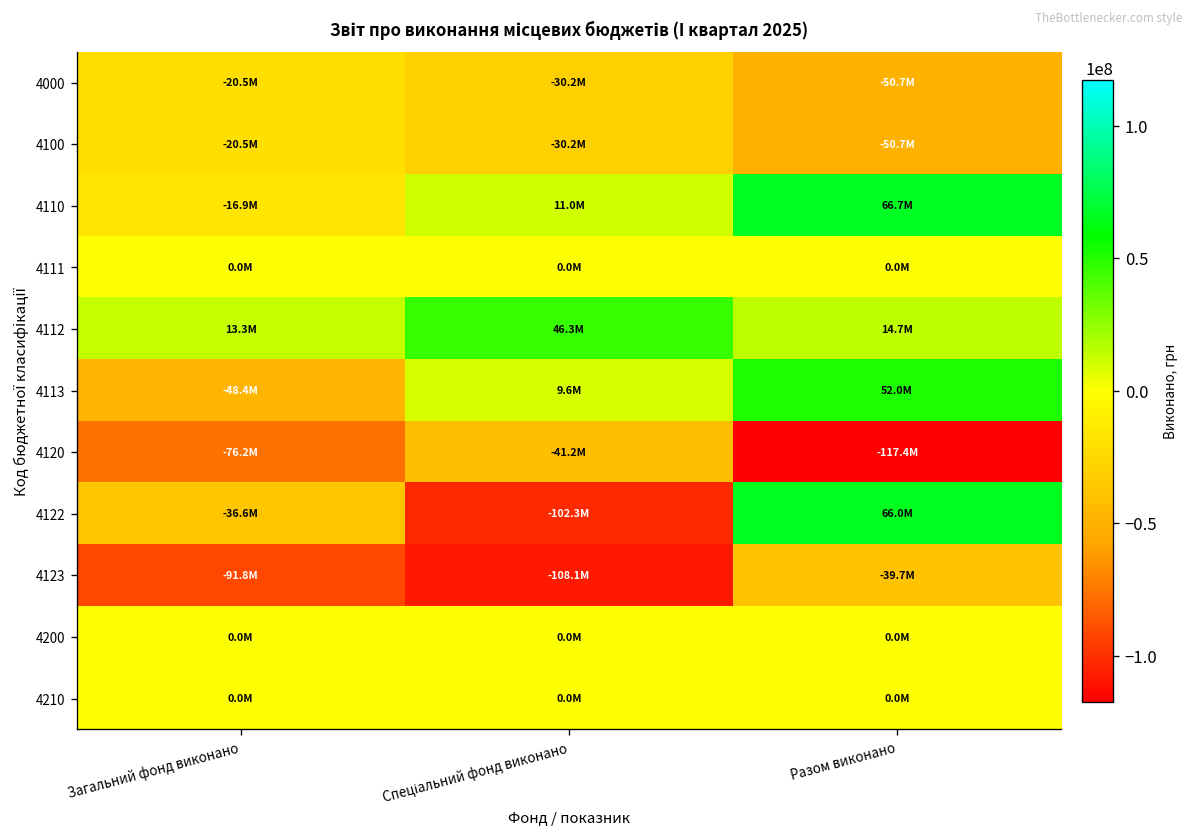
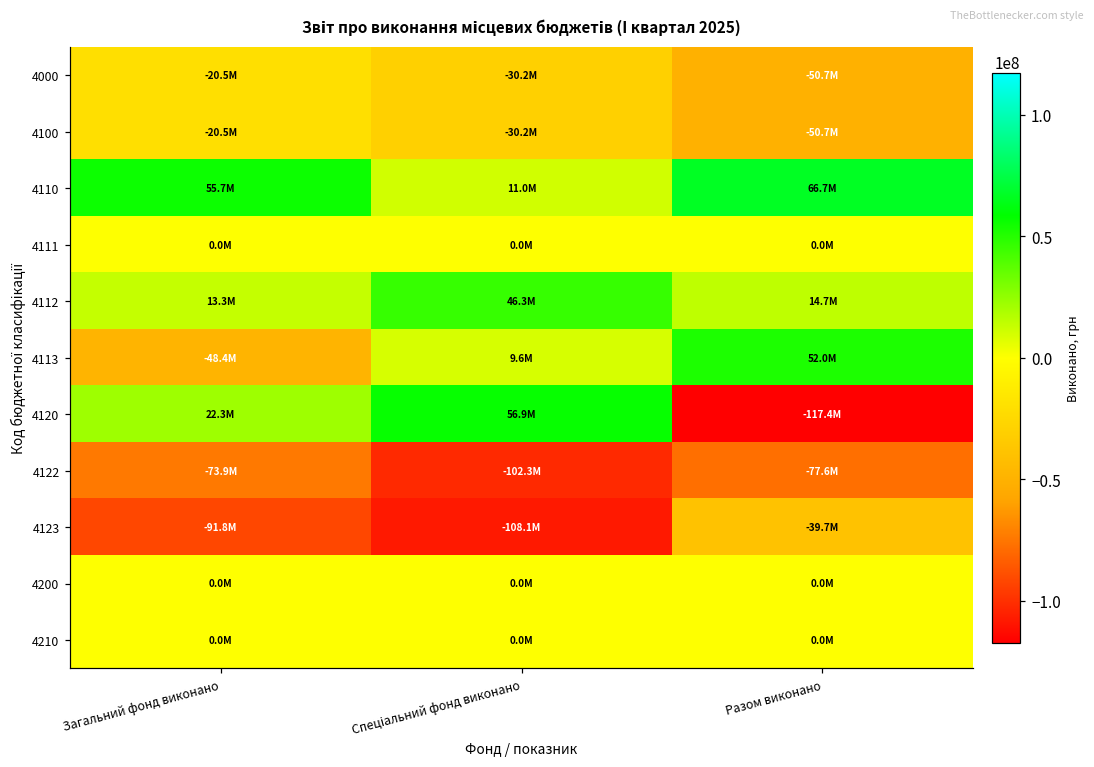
4110, Загальний фонд виконано: -16.9M -> 55.7M
4120, Загальний фонд виконано: -76.2M -> 22.3M
4120, Спеціальний фонд виконано: -41.2M -> 56.9M
4122, Загальний фонд виконано: -36.6M -> -73.9M
4122, Разом виконано: 66.0M -> -77.6M
